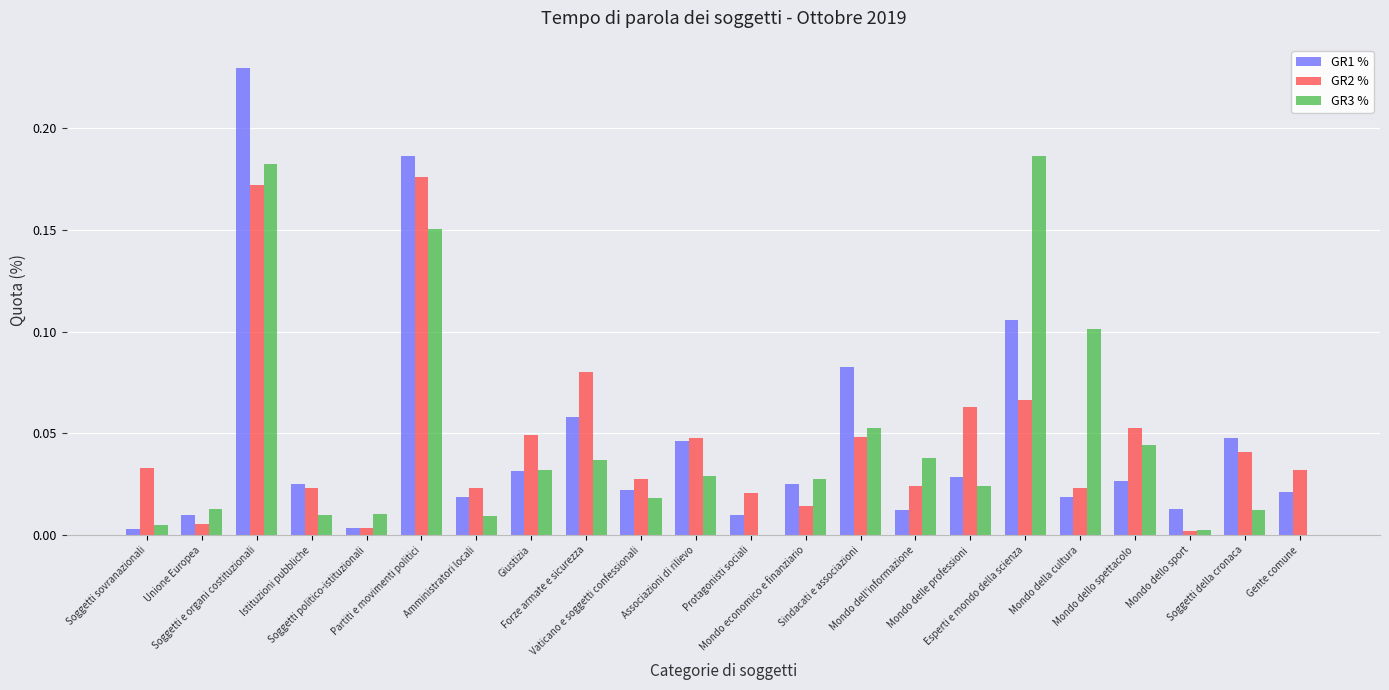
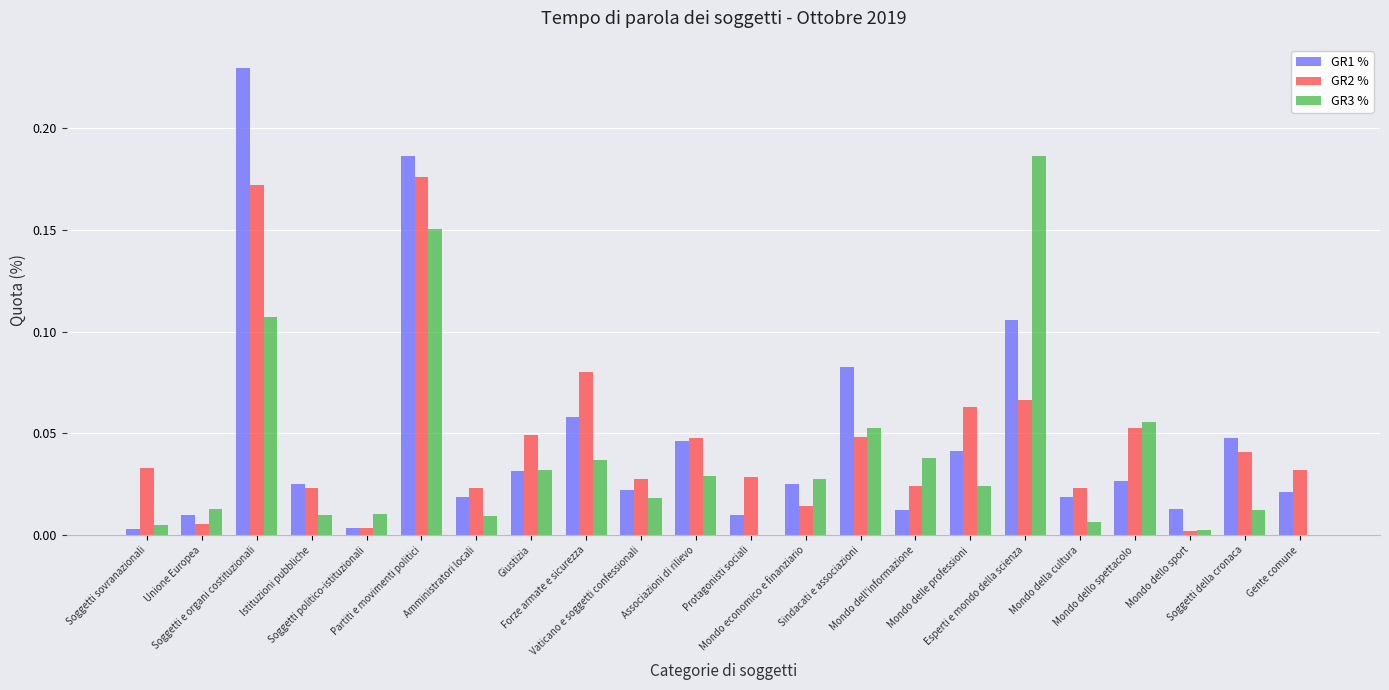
GR3 %, Soggetti e organi costituzionali: 0.182 -> 0.107
GR2 %, Protagonisti sociali: 0.021 -> 0.029
GR1 %, Mondo delle professioni: 0.028 -> 0.042
GR3 %, Mondo della cultura: 0.101 -> 0.006
GR3 %, Mondo dello spettacolo: 0.044 -> 0.055
